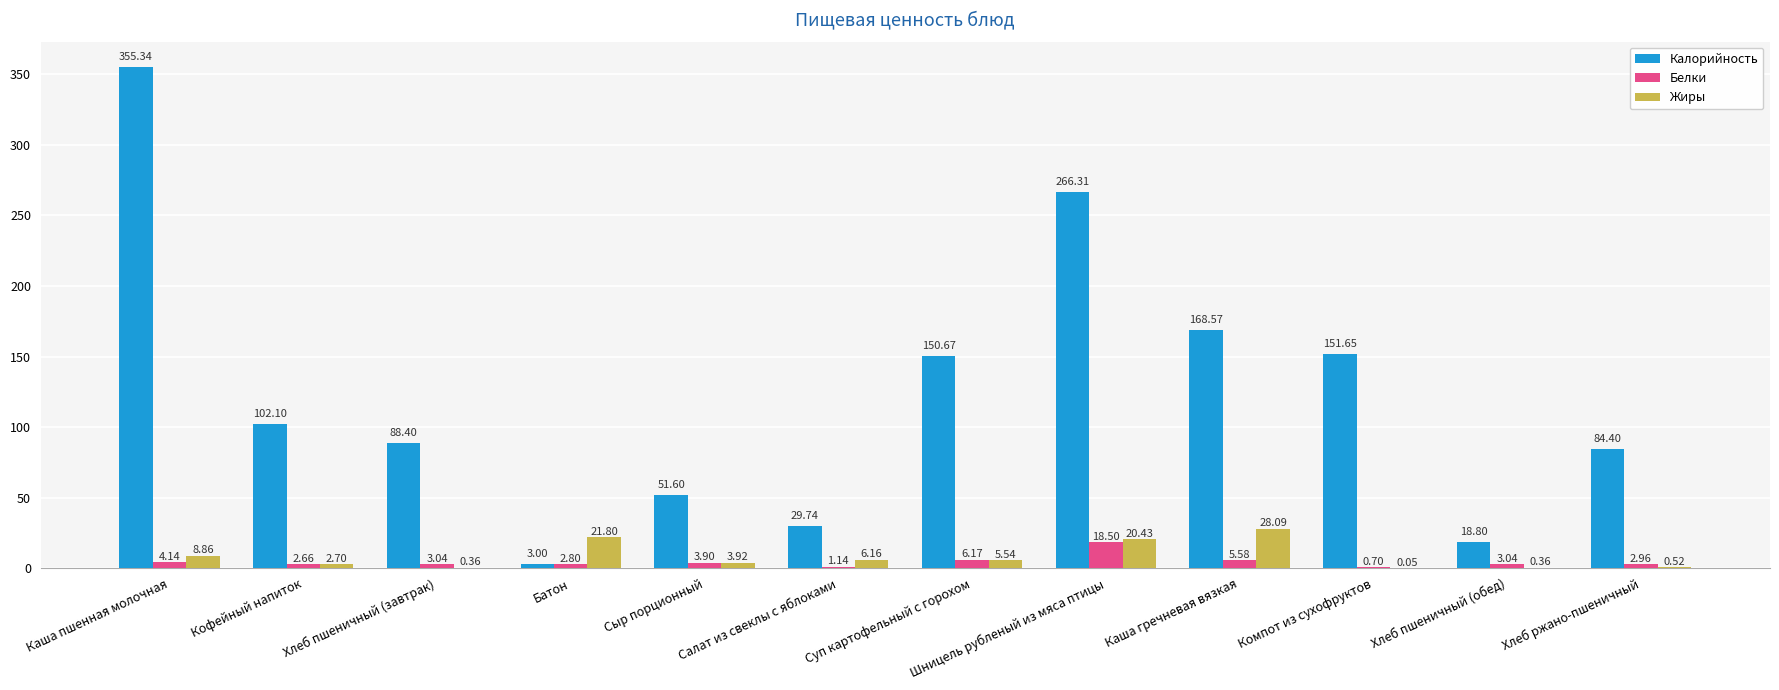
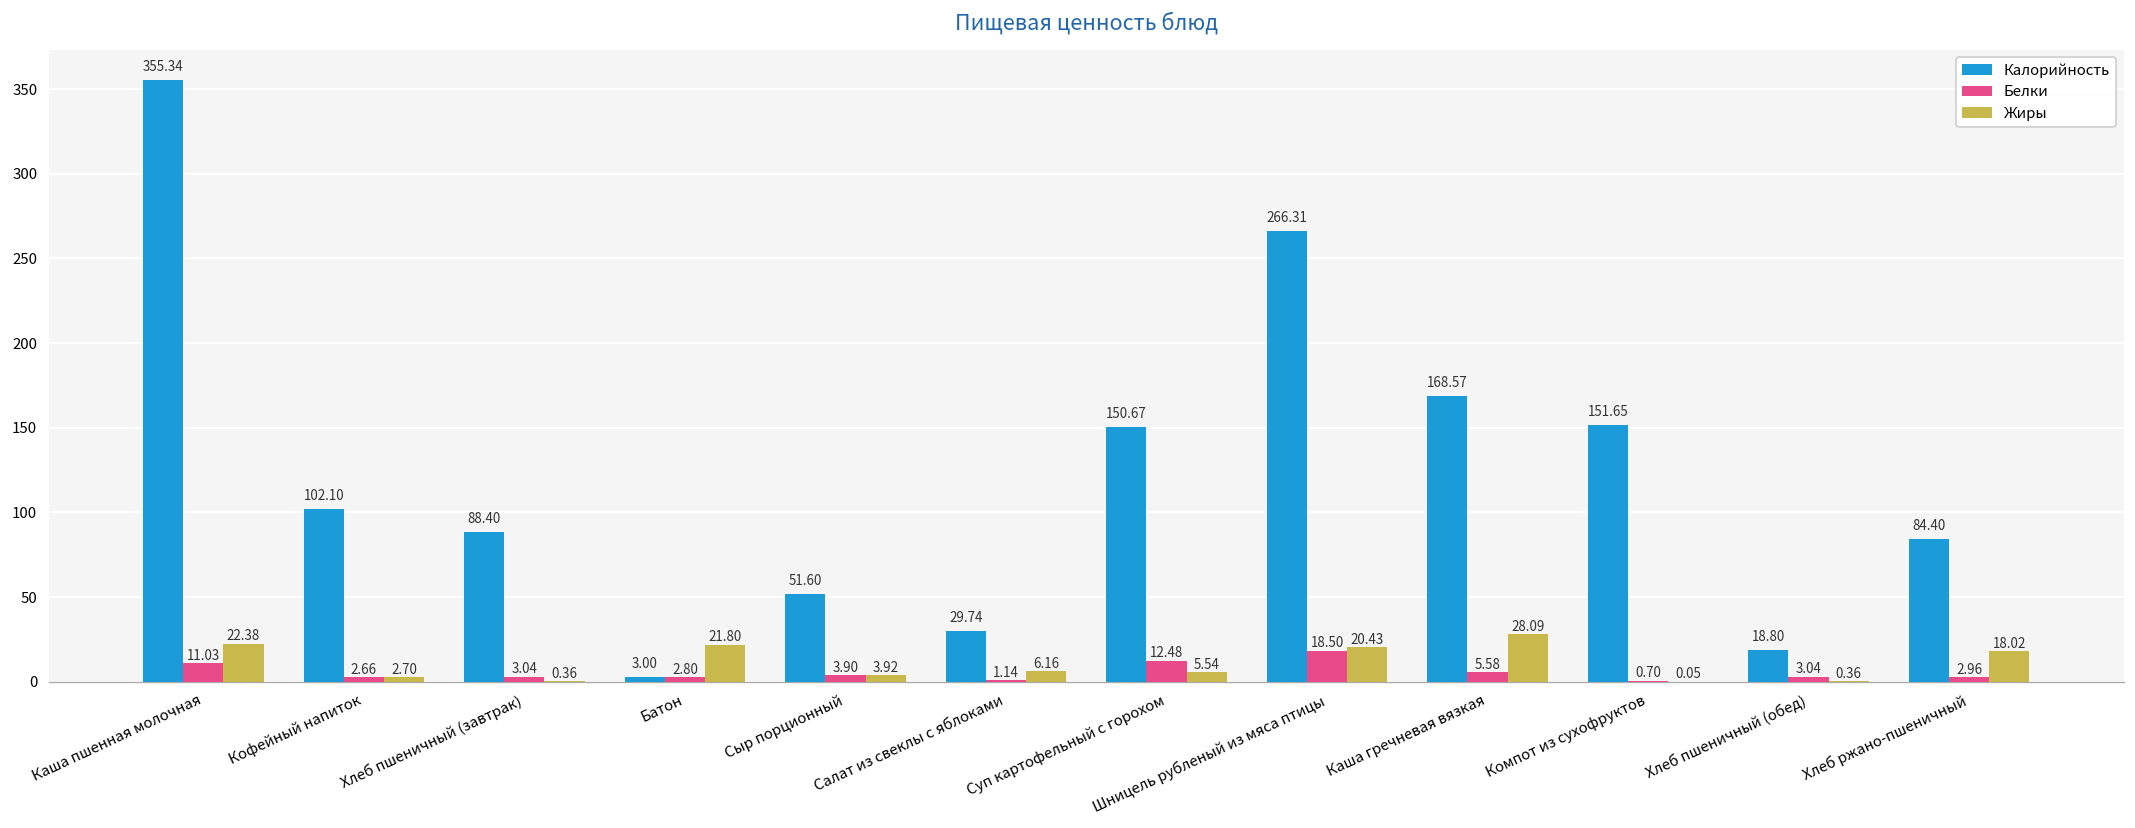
Белки, Каша пшенная молочная: 4.14 -> 11.03
Жиры, Каша пшенная молочная: 8.86 -> 22.38
Белки, Суп картофельный с горохом: 6.17 -> 12.48
Жиры, Хлеб ржано-пшеничный: 0.52 -> 18.02
